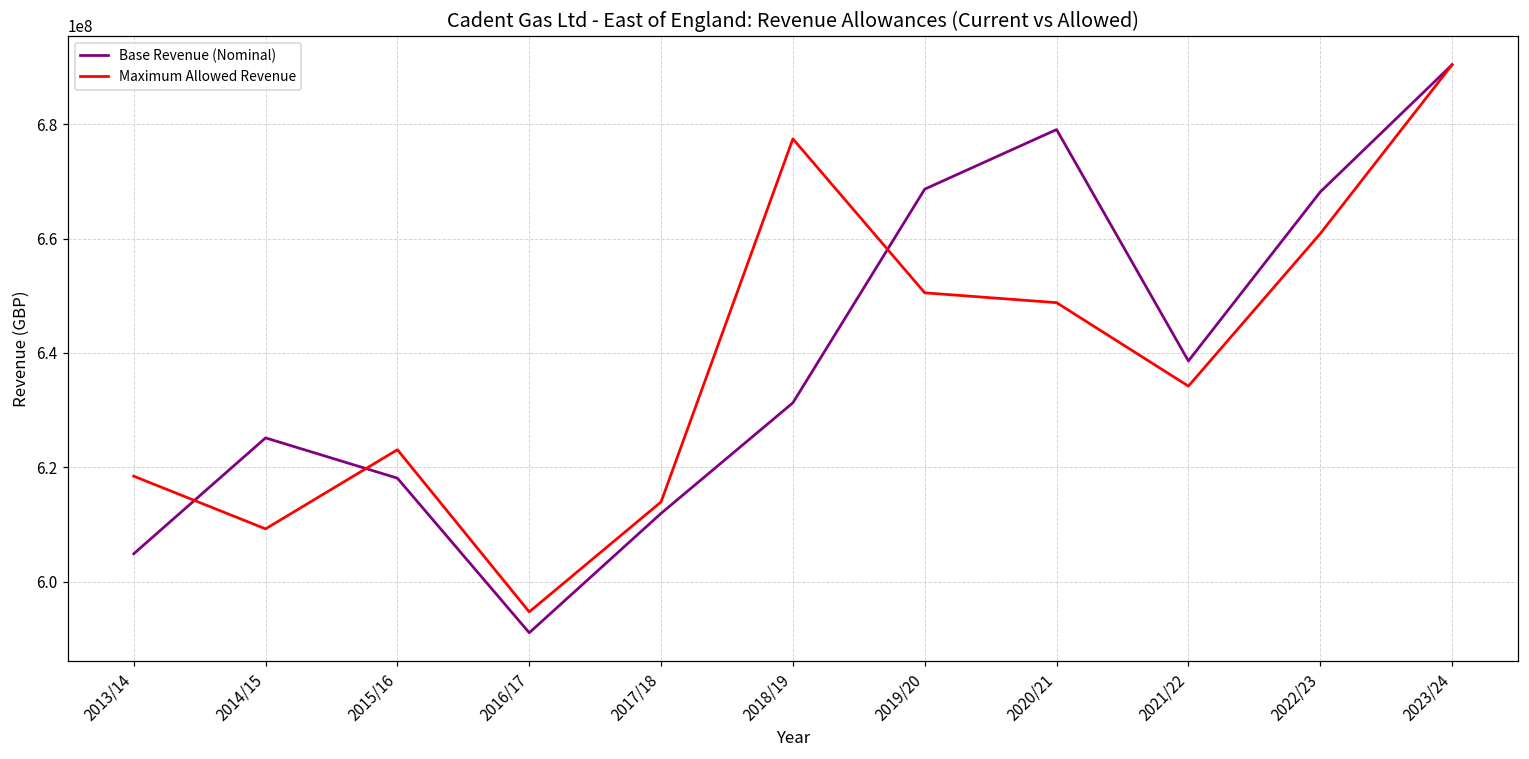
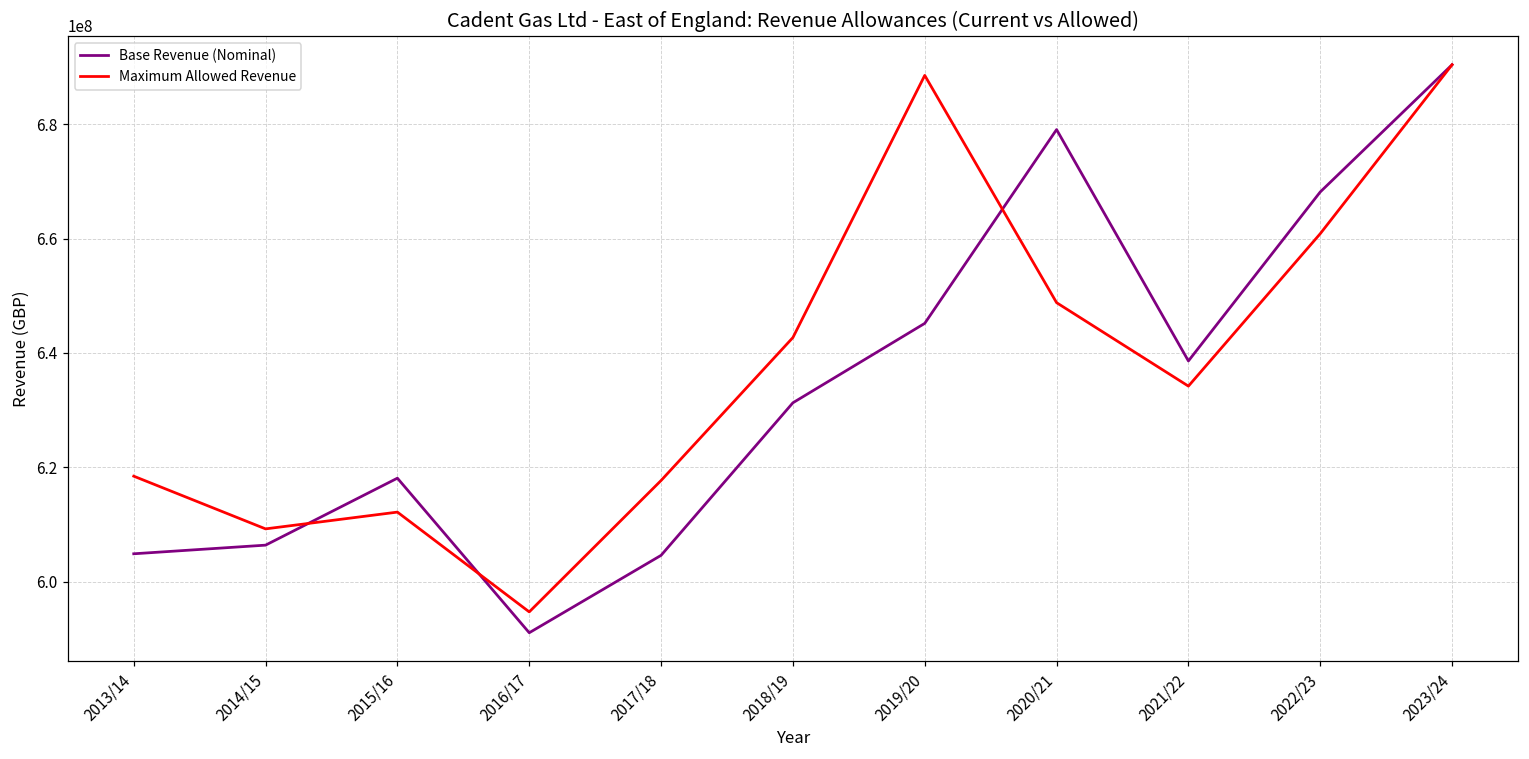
Base Revenue (Nominal), 2014/15: 625000000 -> 606000000
Maximum Allowed Revenue, 2015/16: 623000000 -> 612000000
Base Revenue (Nominal), 2017/18: 612000000 -> 605000000
Maximum Allowed Revenue, 2017/18: 614000000 -> 618000000
Maximum Allowed Revenue, 2018/19: 677000000 -> 643000000
Base Revenue (Nominal), 2019/20: 669000000 -> 645000000
Maximum Allowed Revenue, 2019/20: 651000000 -> 689000000
